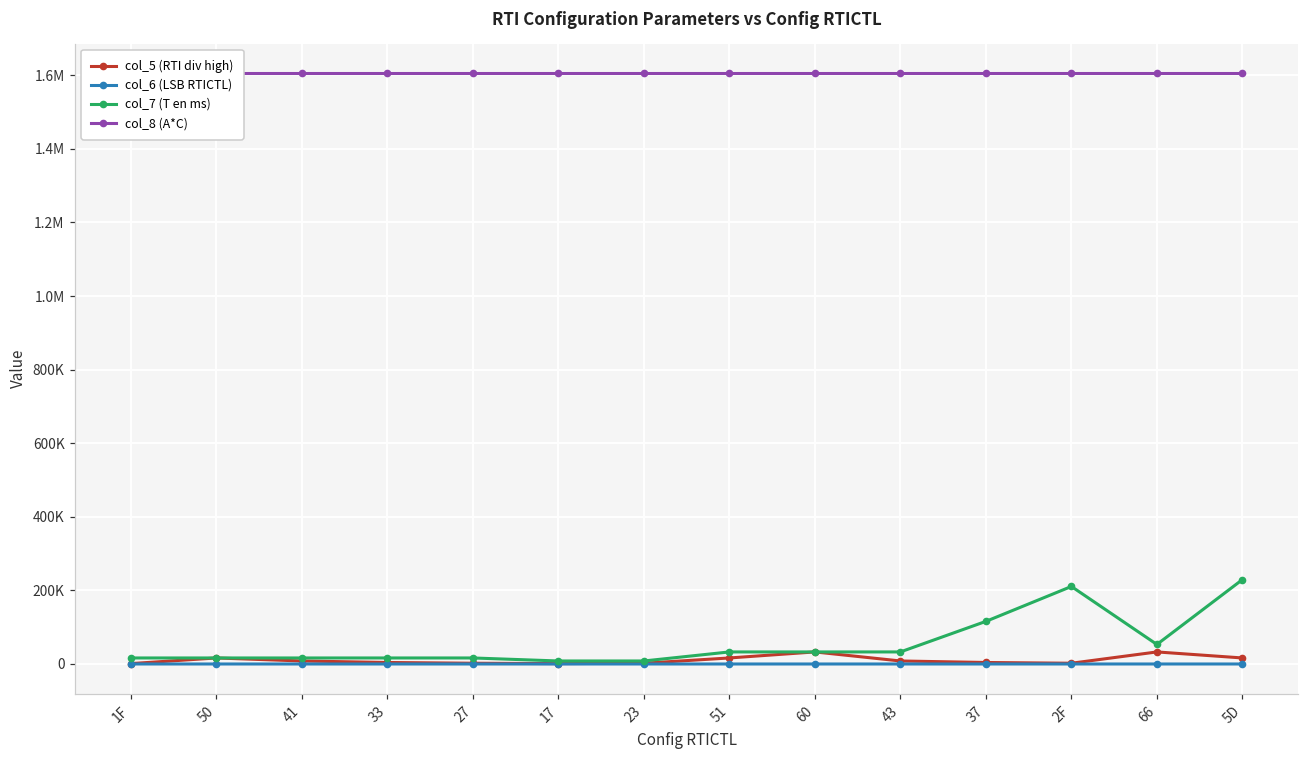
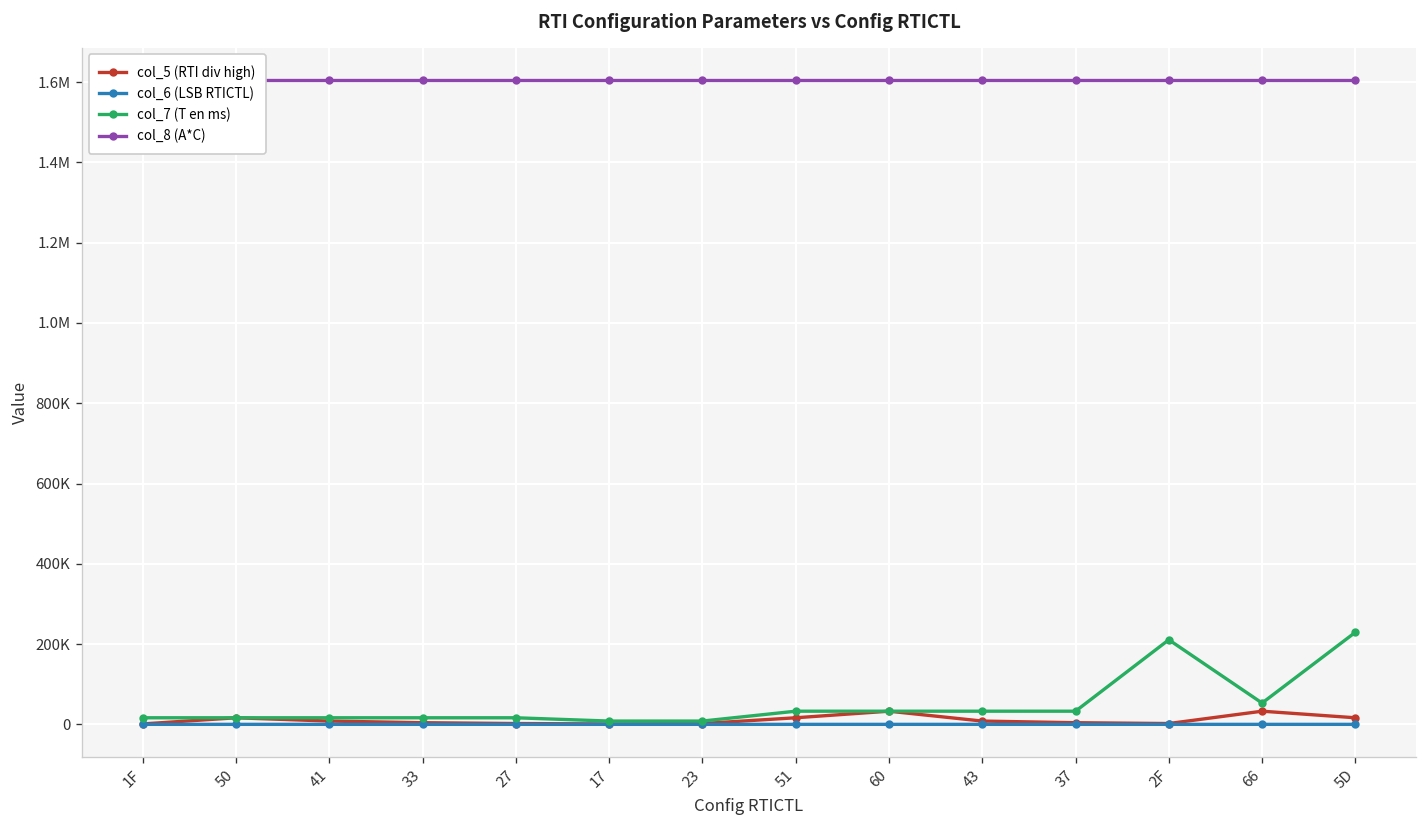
col_7 (T en ms), 37: 120000 -> 30000
